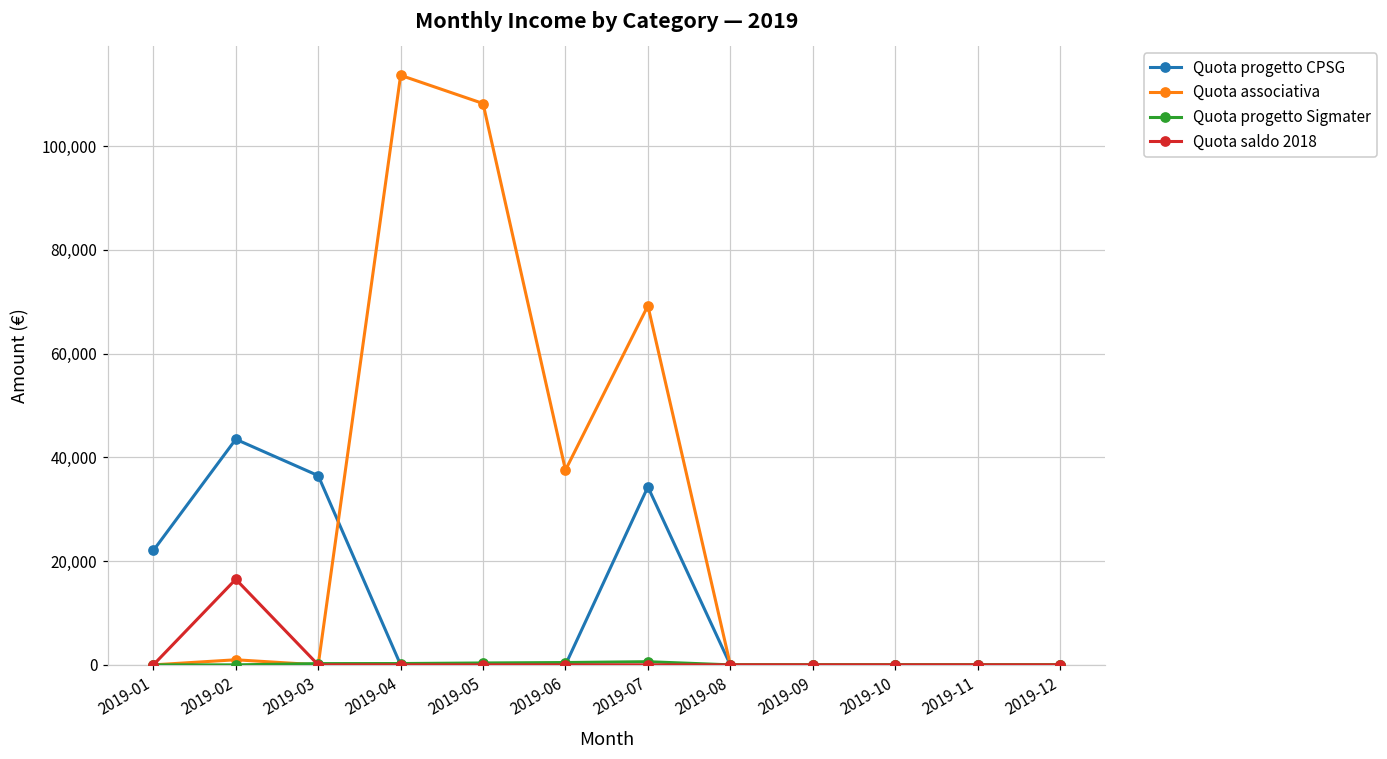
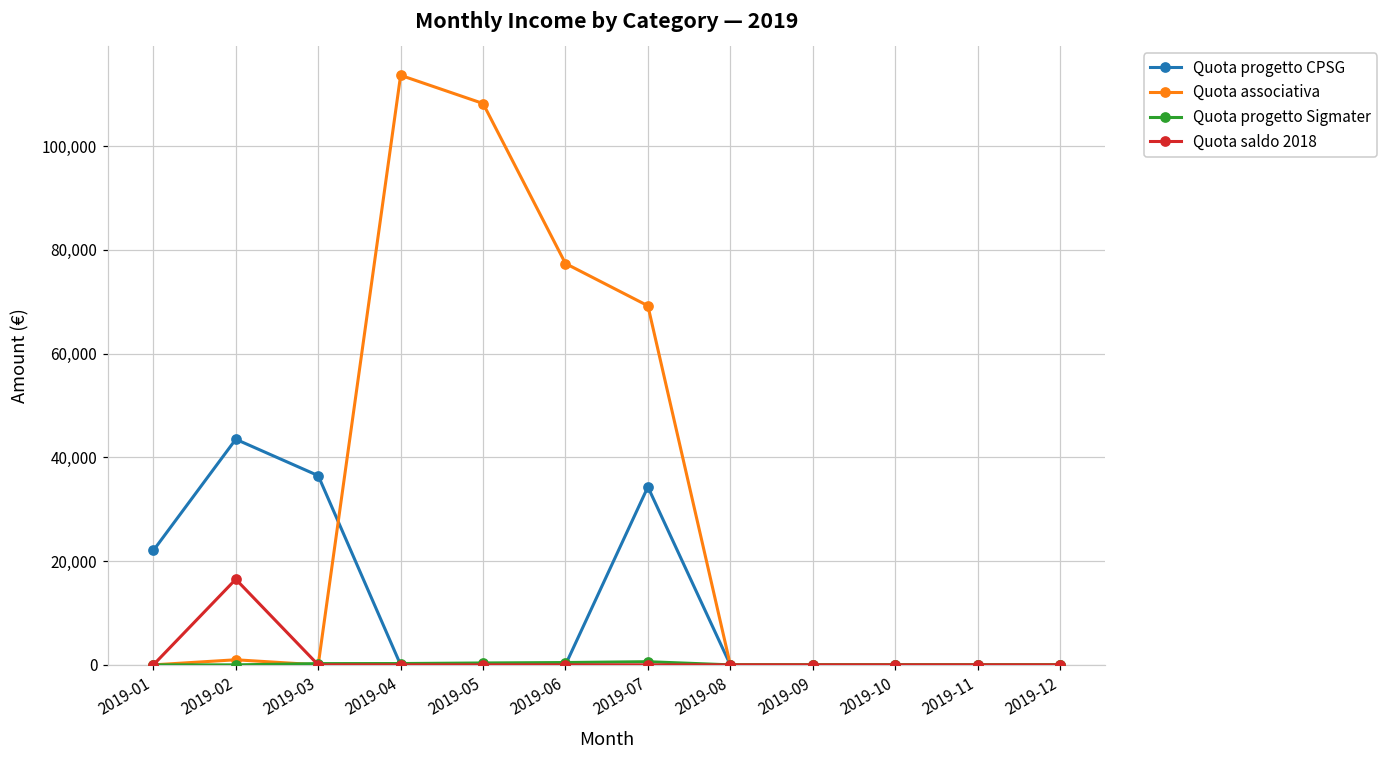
Quota associativa, 2019-06: 38,000 -> 77,000
